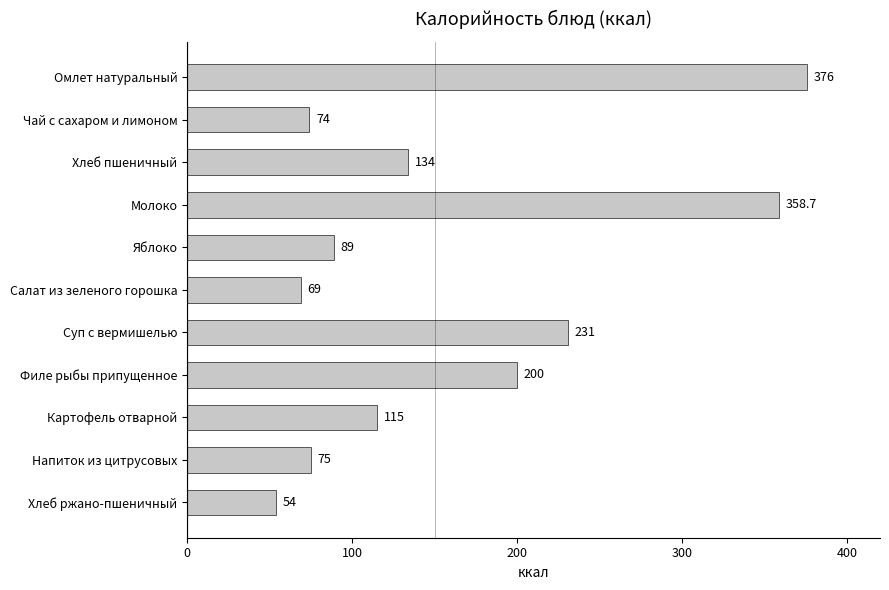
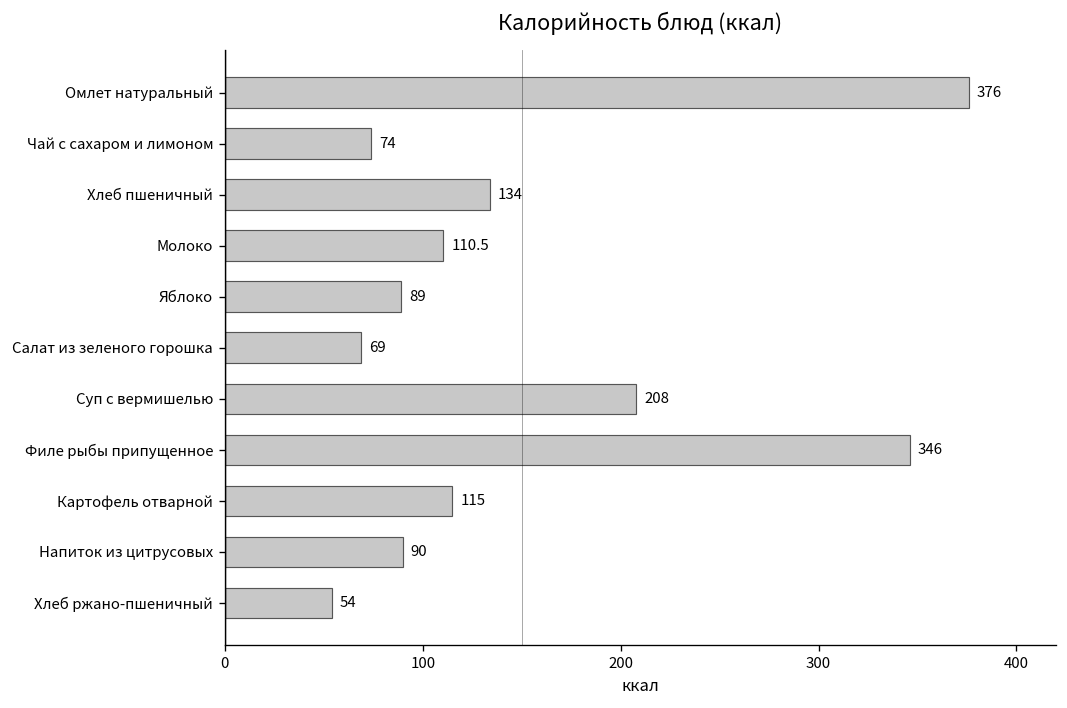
Молоко: 358.7 -> 110.5
Суп с вермишелью: 231 -> 208
Филе рыбы припущенное: 200 -> 346
Напиток из цитрусовых: 75 -> 90
